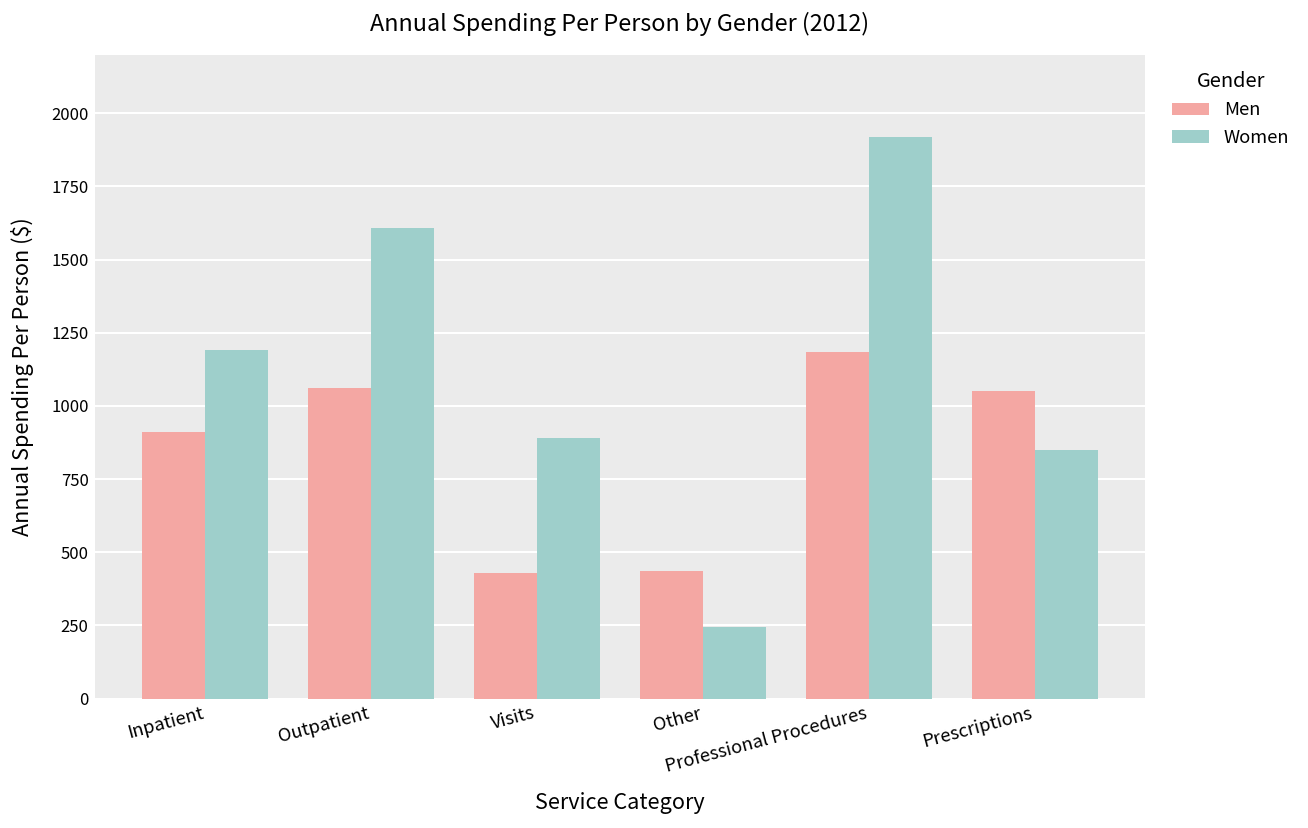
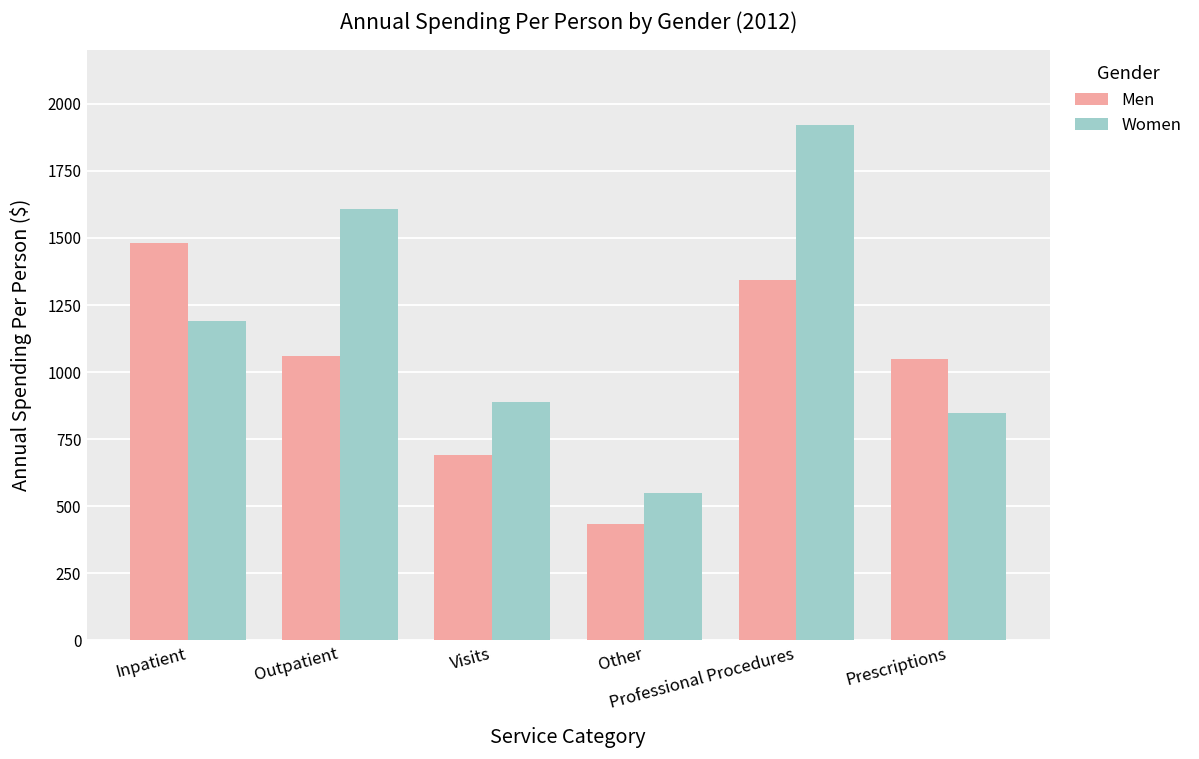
Men, Inpatient: 910 -> 1480
Men, Visits: 430 -> 690
Women, Other: 240 -> 550
Men, Professional Procedures: 1180 -> 1340
